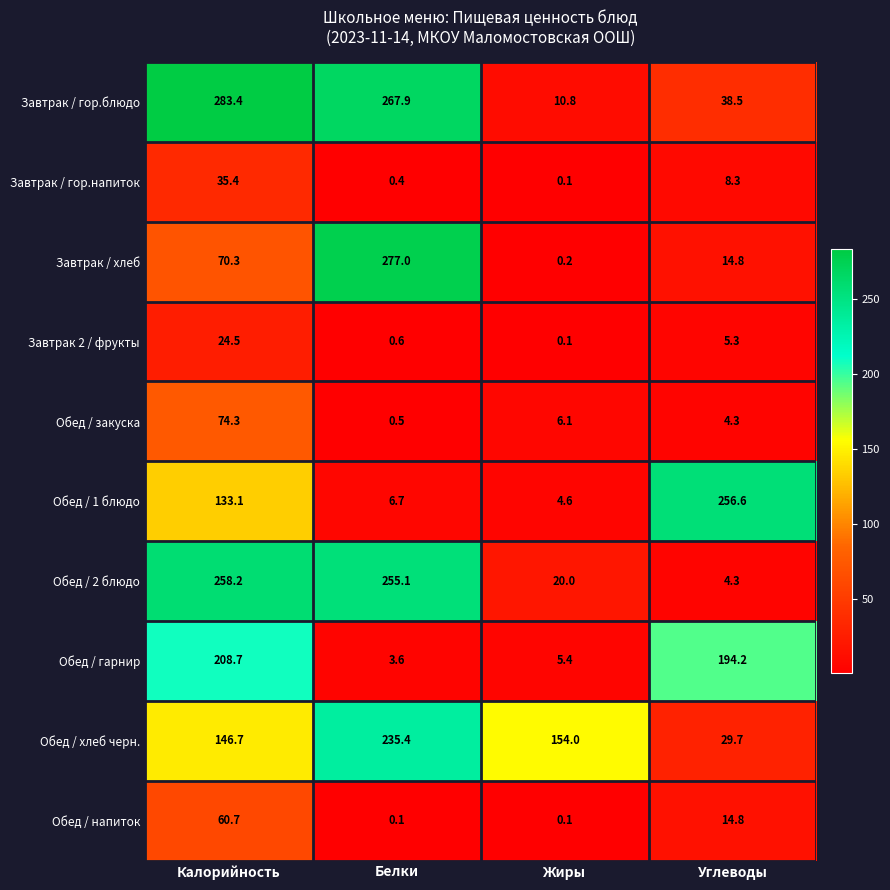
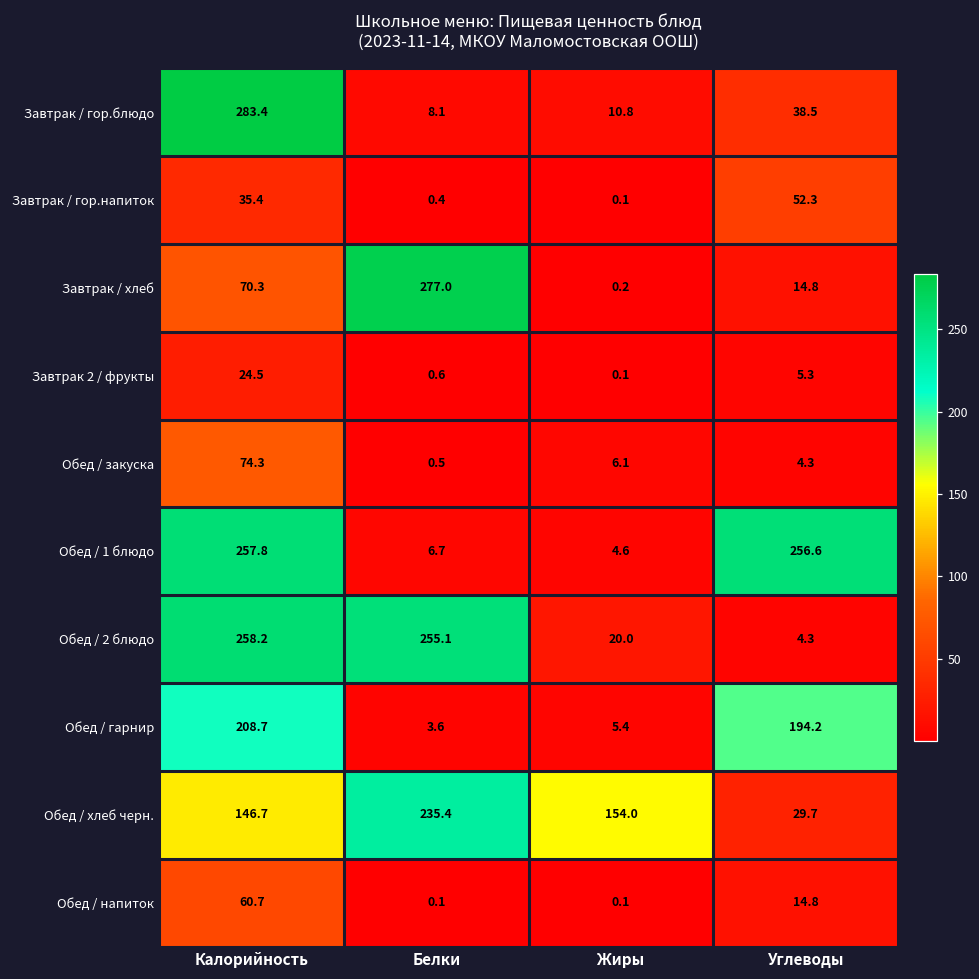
Завтрак / гор.блюдо, Белки: 267.9 -> 8.1
Завтрак / гор.напиток, Углеводы: 8.3 -> 52.3
Обед / 1 блюдо, Калорийность: 133.1 -> 257.8
